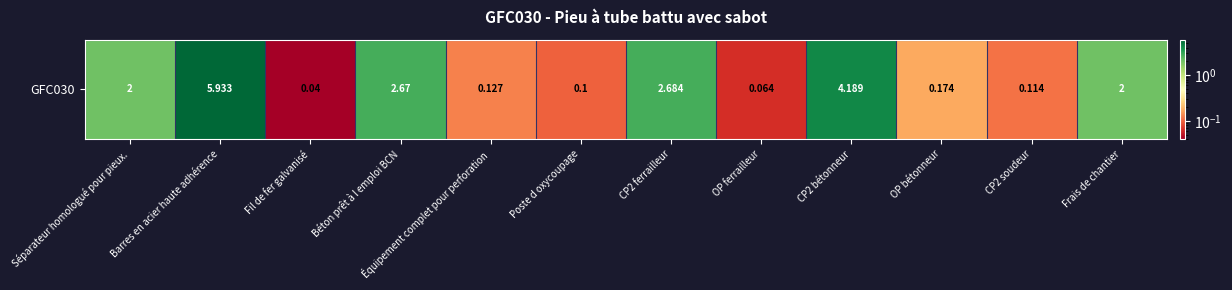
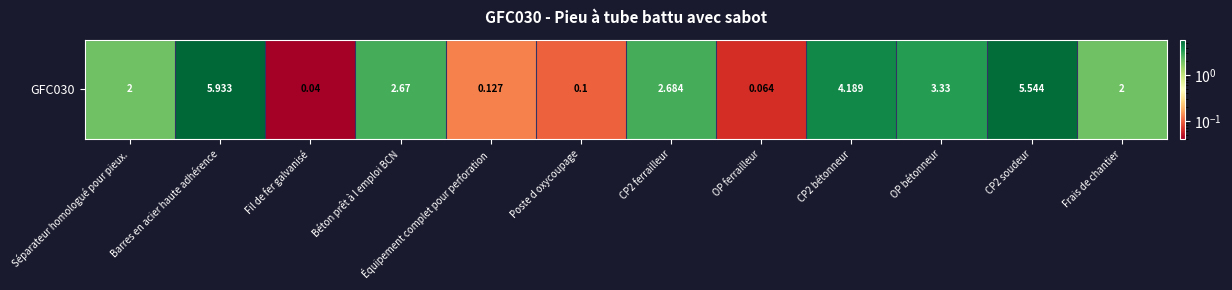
GFC030, OP bétonneur: 0.174 -> 3.33
GFC030, CP2 soudeur: 0.114 -> 5.544
